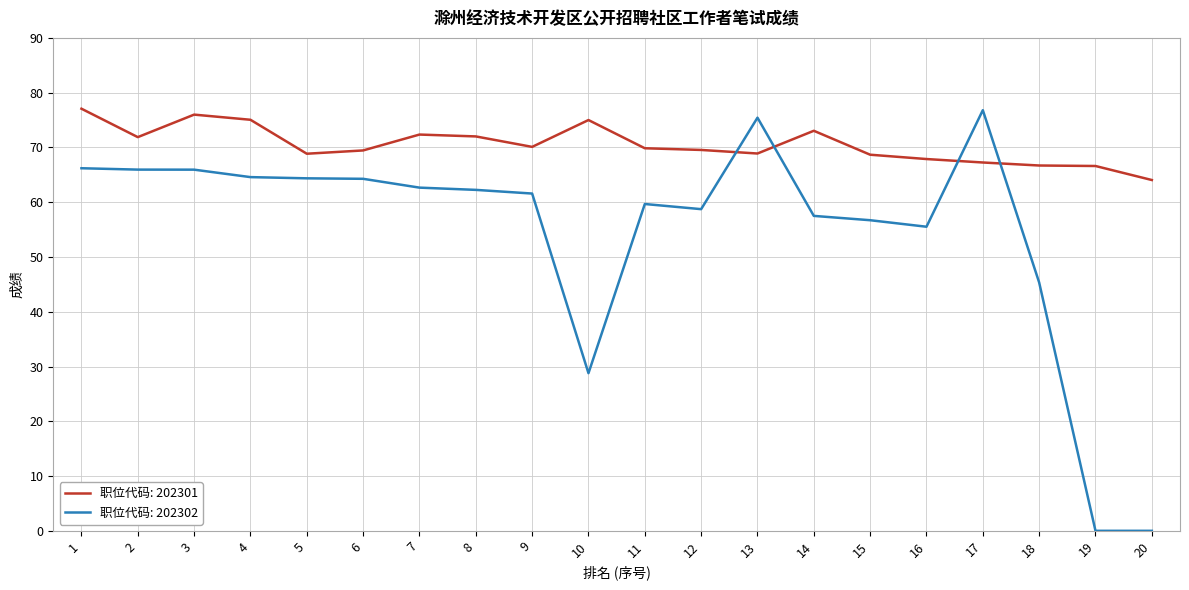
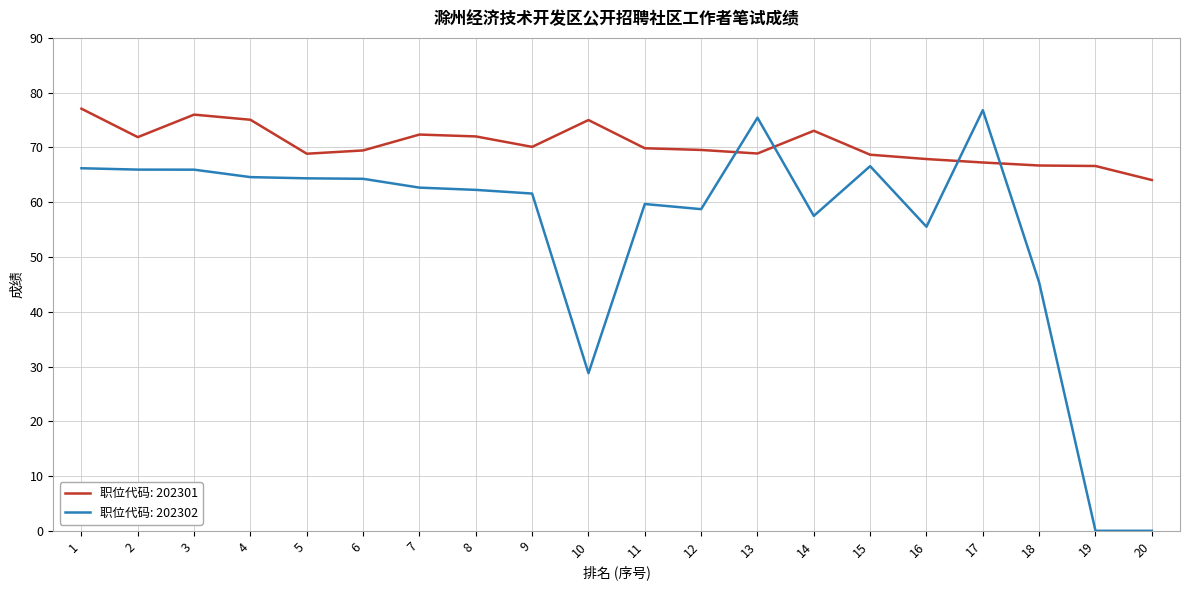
职位代码: 202302, 15: 57 -> 67
